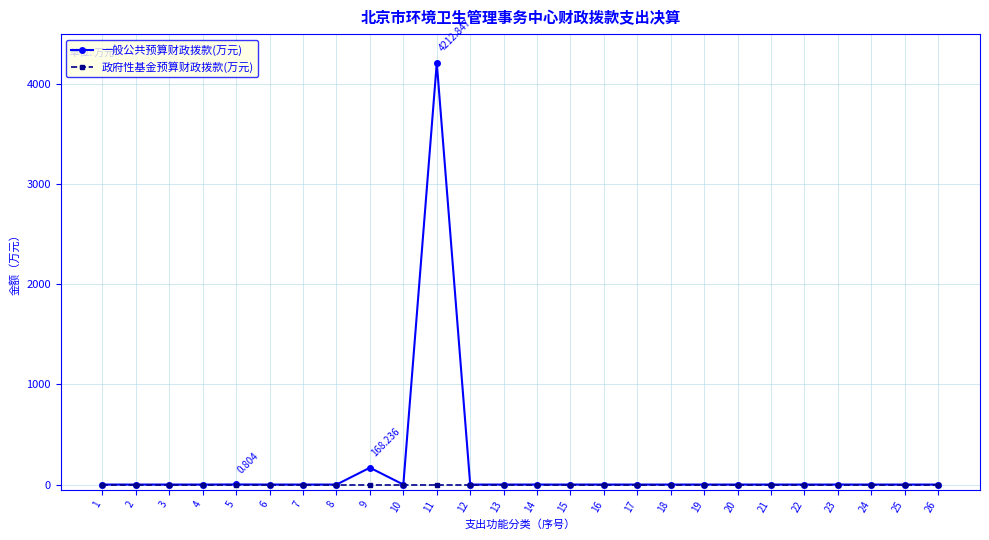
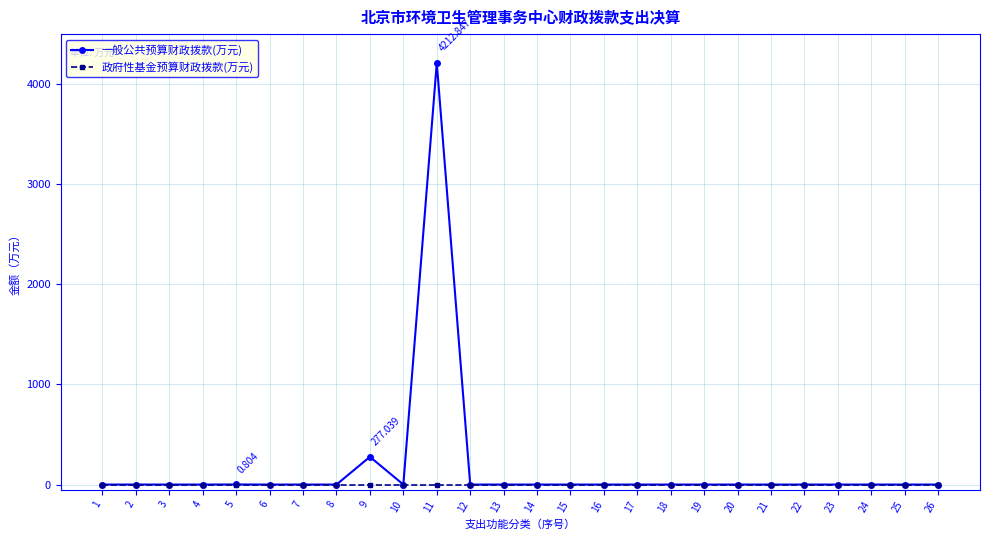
一般公共预算财政拨款(万元), 9: 168.236 -> 277.039
